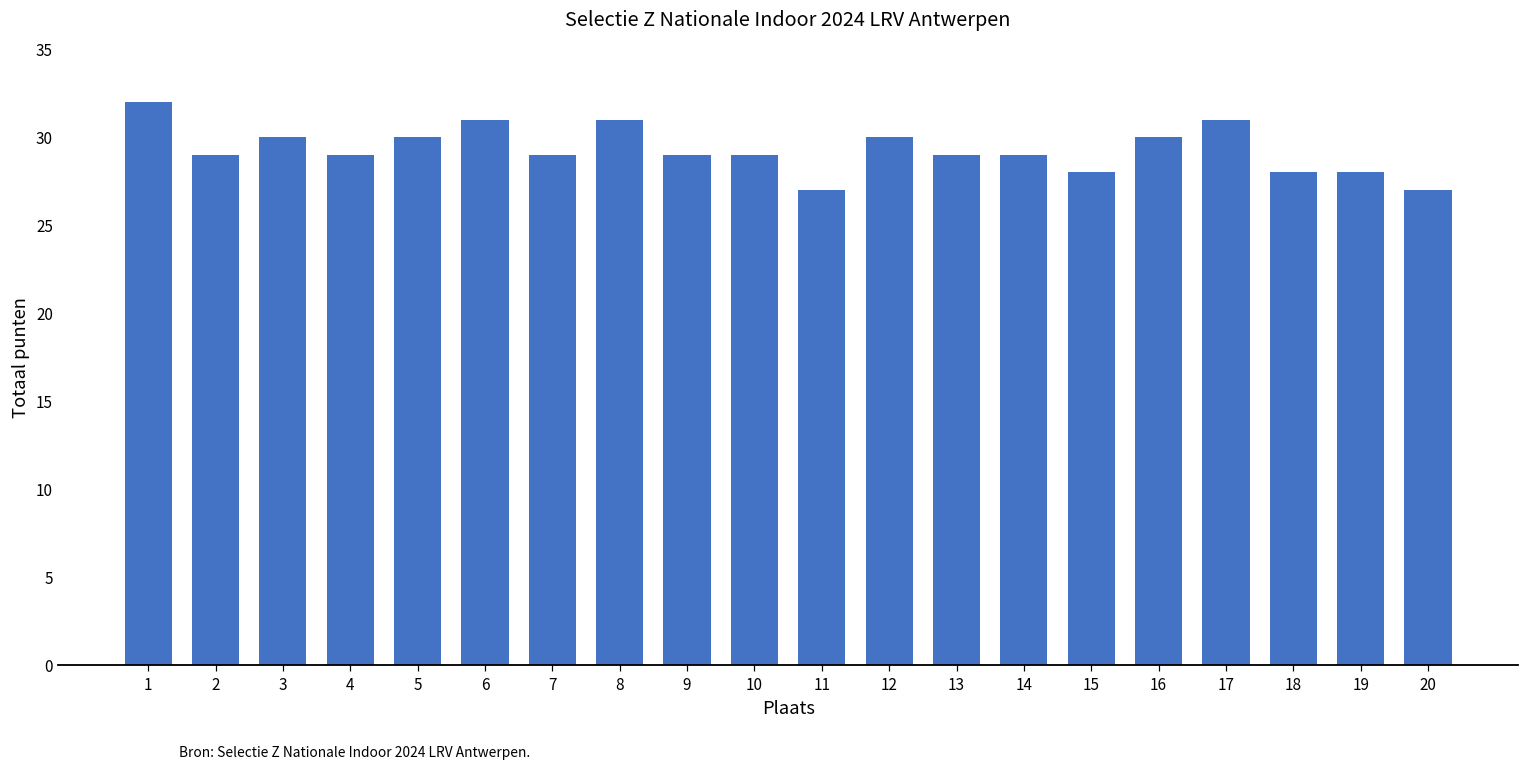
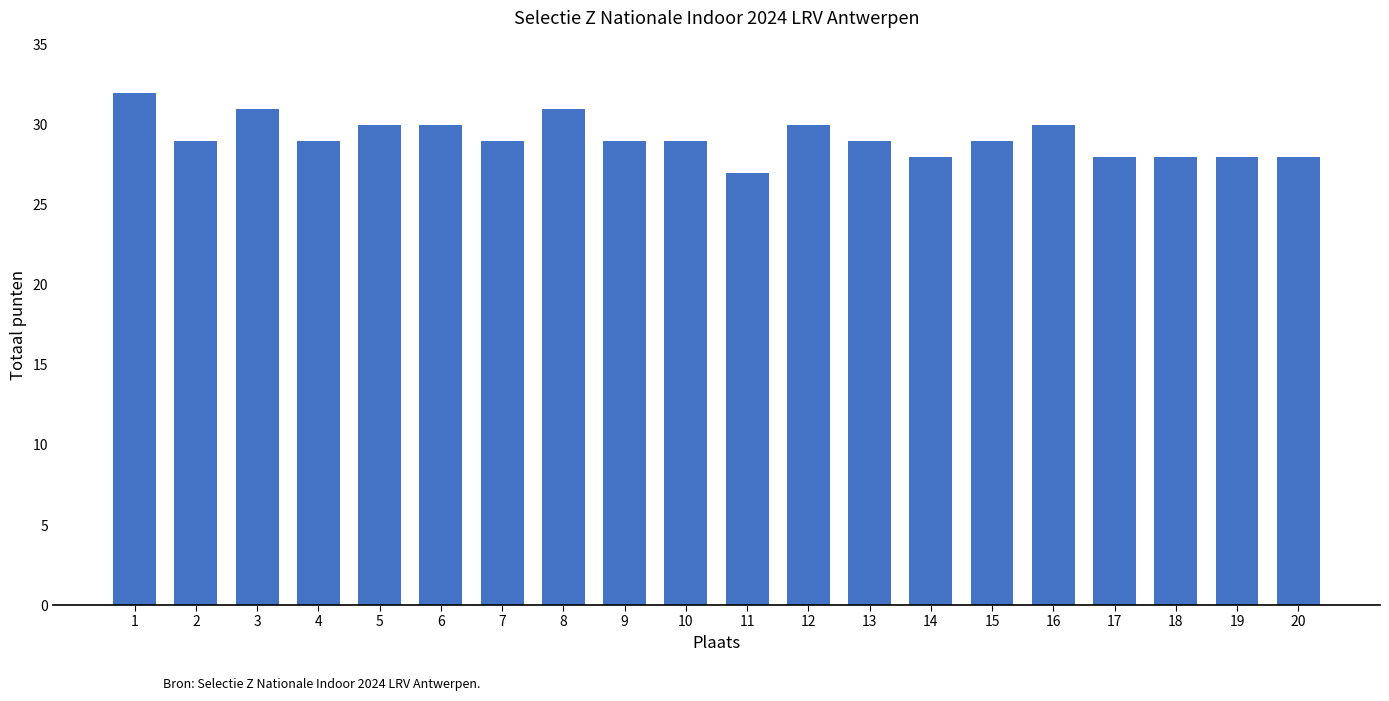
3: 30 -> 31
6: 31 -> 30
14: 29 -> 28
15: 28 -> 29
17: 31 -> 28
20: 27 -> 28
